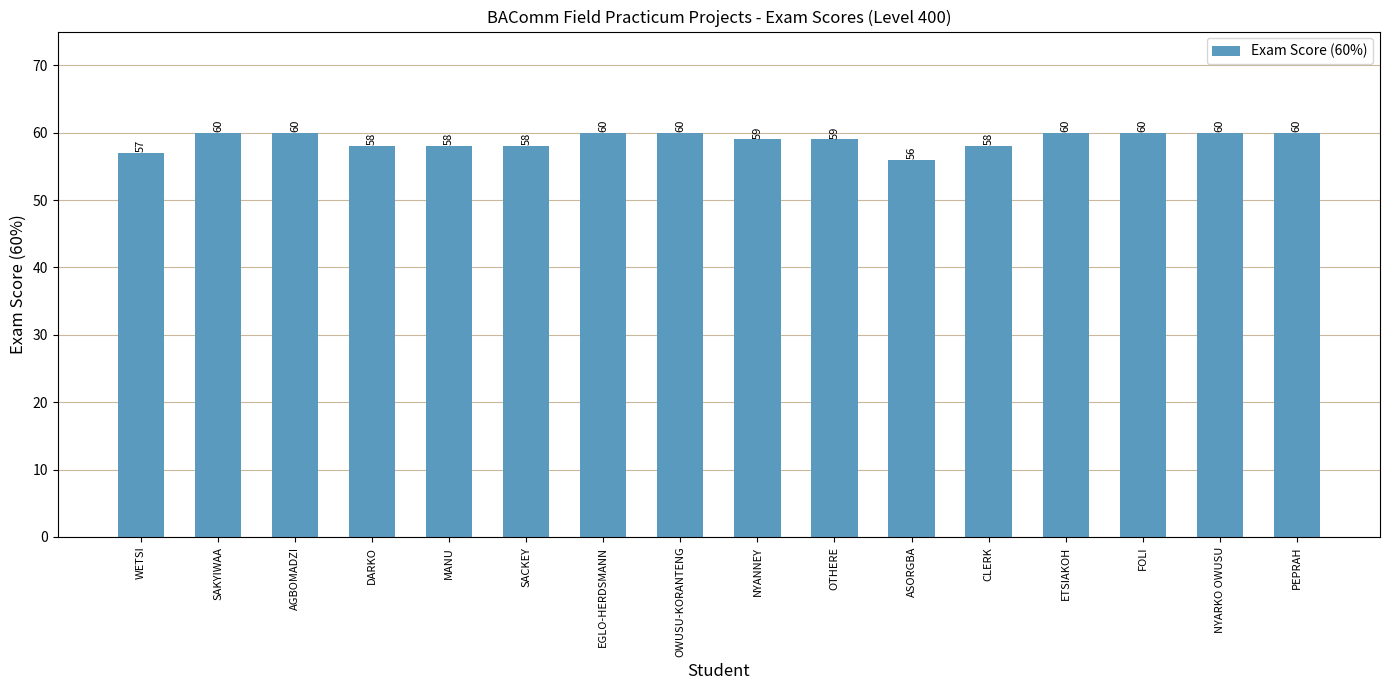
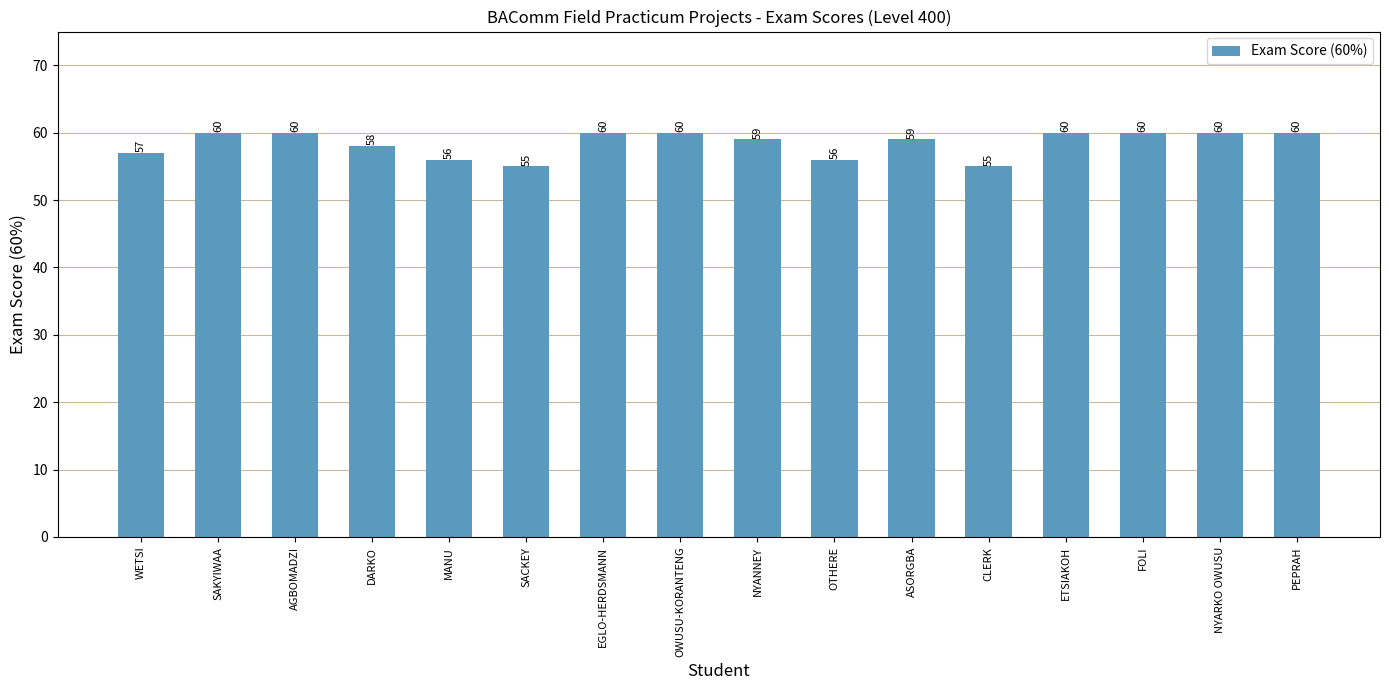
MANU: 58 -> 56
SACKEY: 58 -> 55
OTHERE: 59 -> 56
ASORGBA: 56 -> 59
CLERK: 58 -> 55
